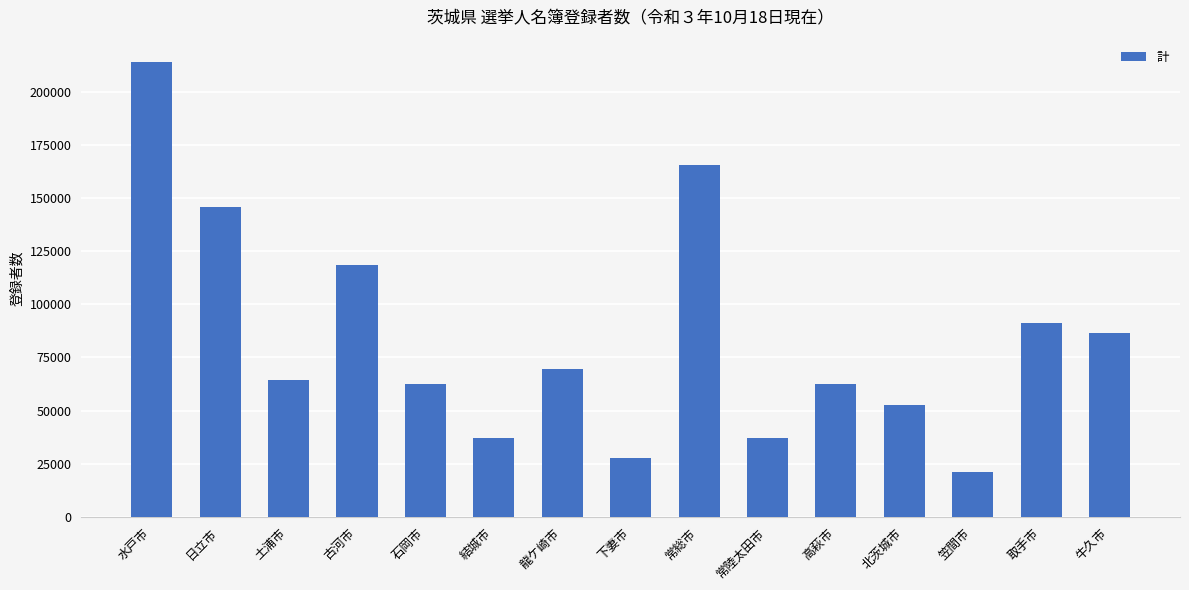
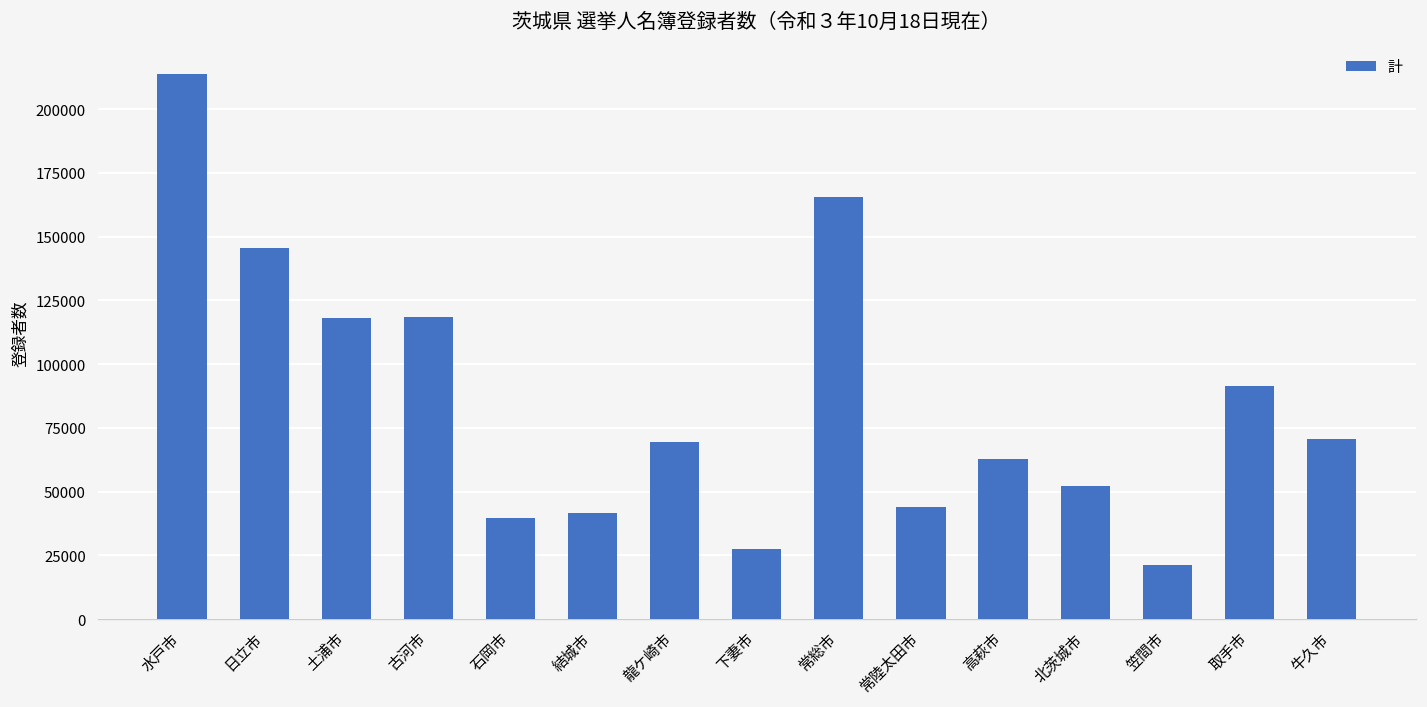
土浦市: 64000 -> 118000
石岡市: 63000 -> 40000
結城市: 37000 -> 42000
常陸太田市: 37000 -> 44000
牛久市: 87000 -> 70000
